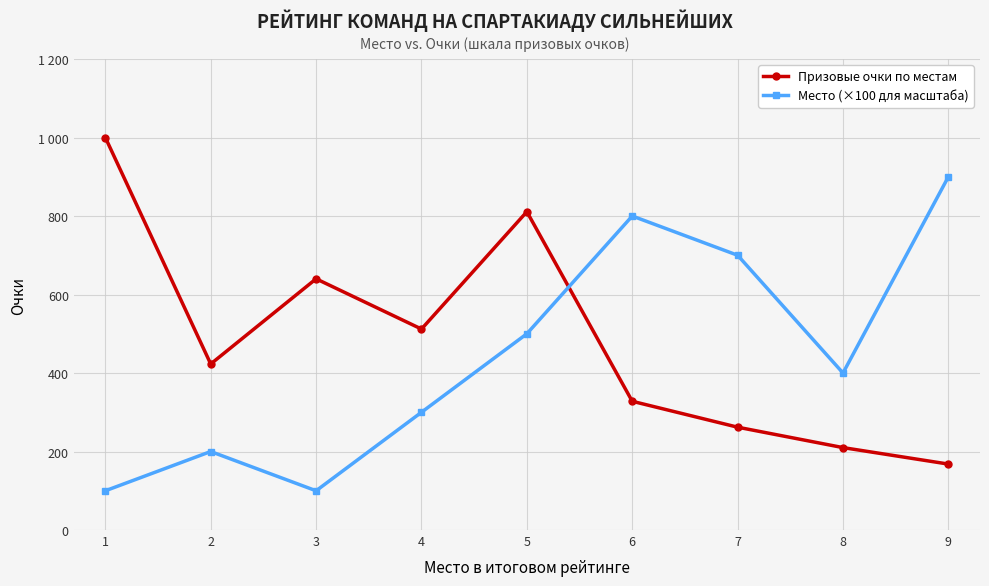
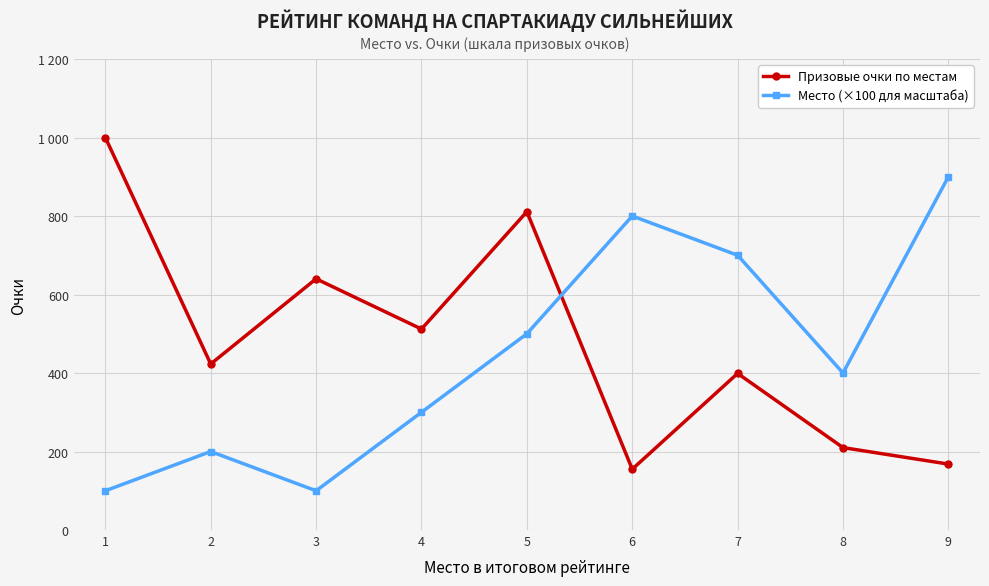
Призовые очки по местам, 6: 330 -> 160
Призовые очки по местам, 7: 260 -> 400
